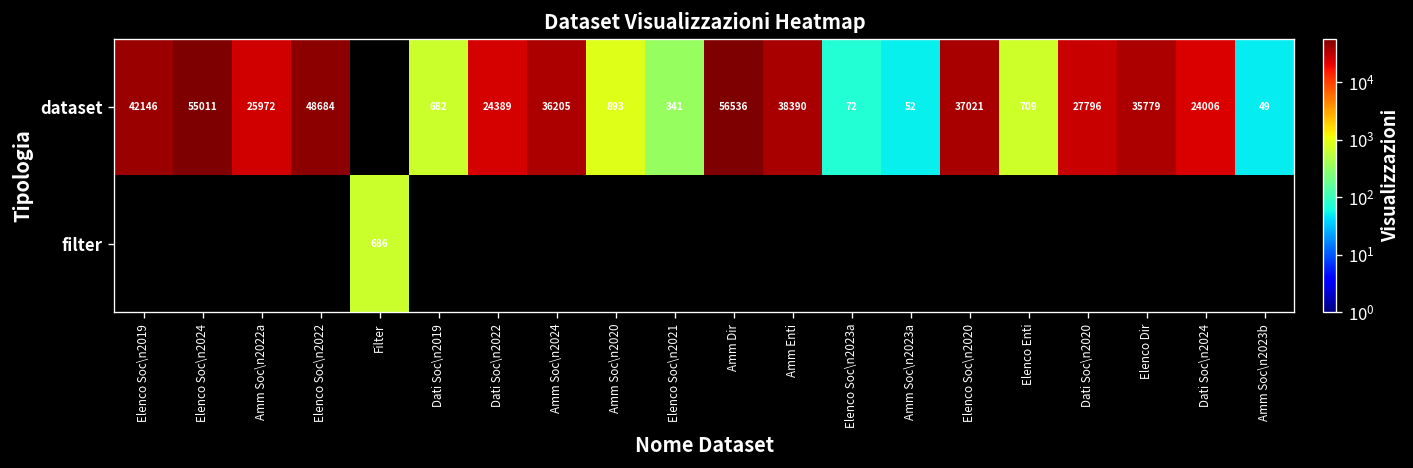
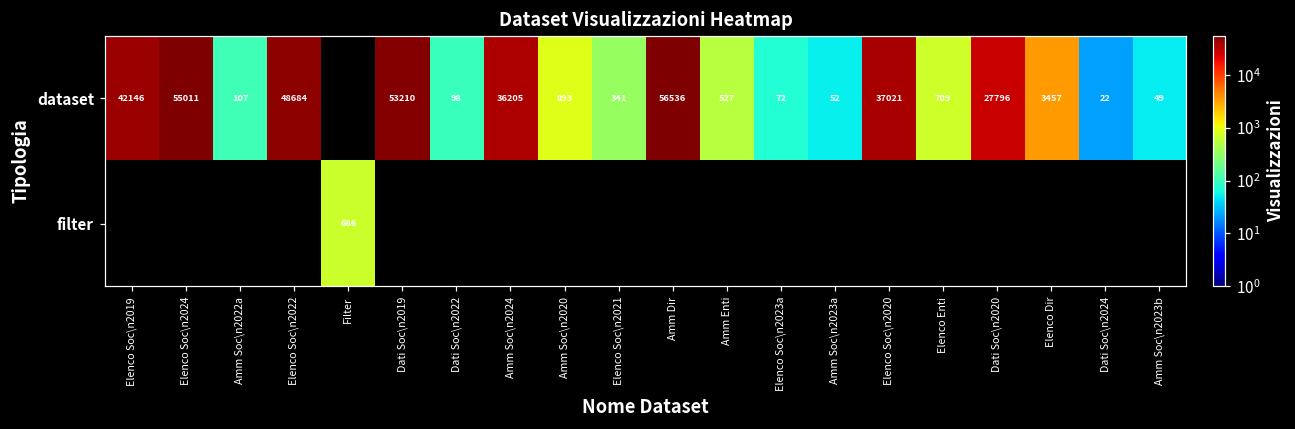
dataset, Amm Soc\n2022a: 25972 -> 107
dataset, Dati Soc\n2019: 682 -> 53210
dataset, Dati Soc\n2022: 24389 -> 98
dataset, Amm Enti: 38390 -> 527
dataset, Elenco Dir: 35779 -> 3457
dataset, Dati Soc\n2024: 24006 -> 22
